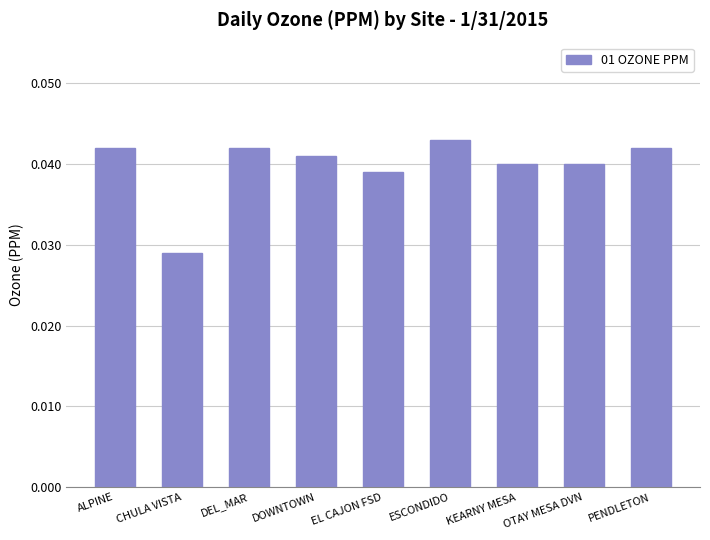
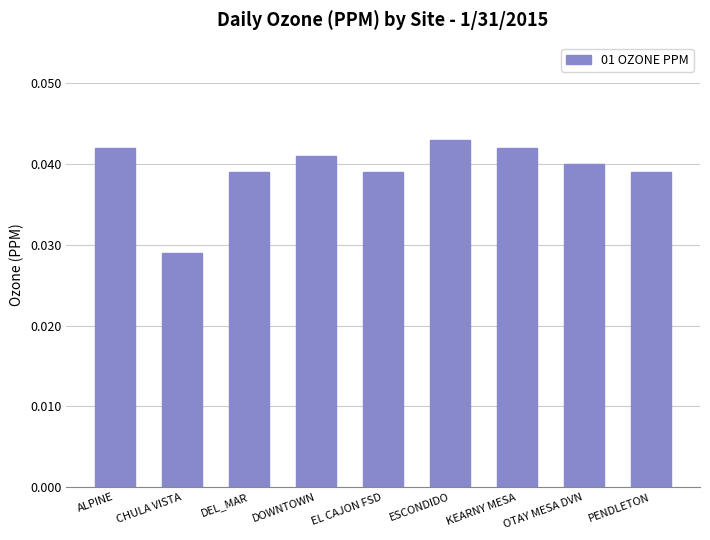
DEL_MAR: 0.042 -> 0.039
KEARNY MESA: 0.040 -> 0.042
PENDLETON: 0.042 -> 0.039
